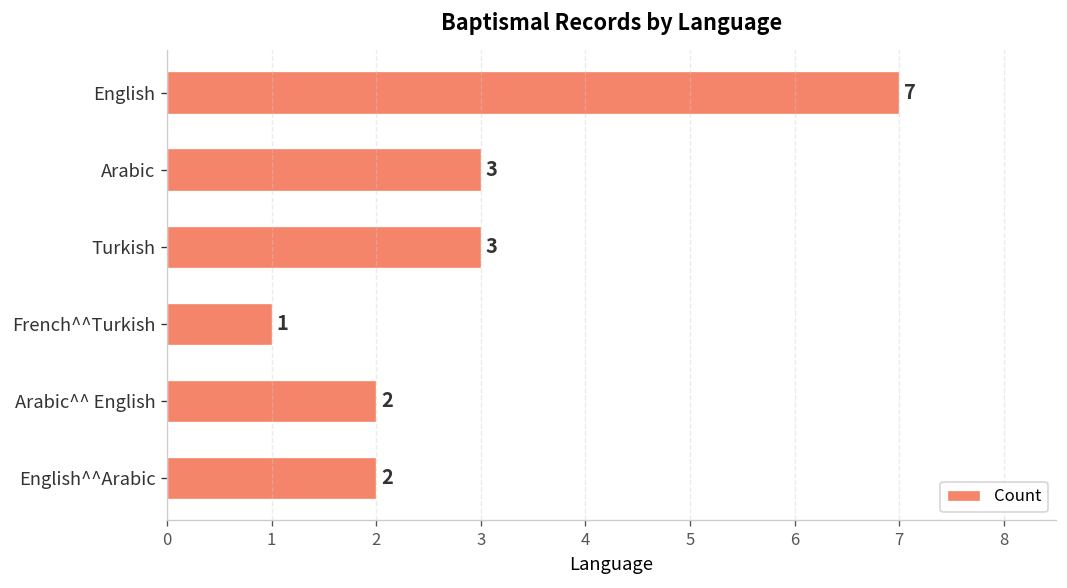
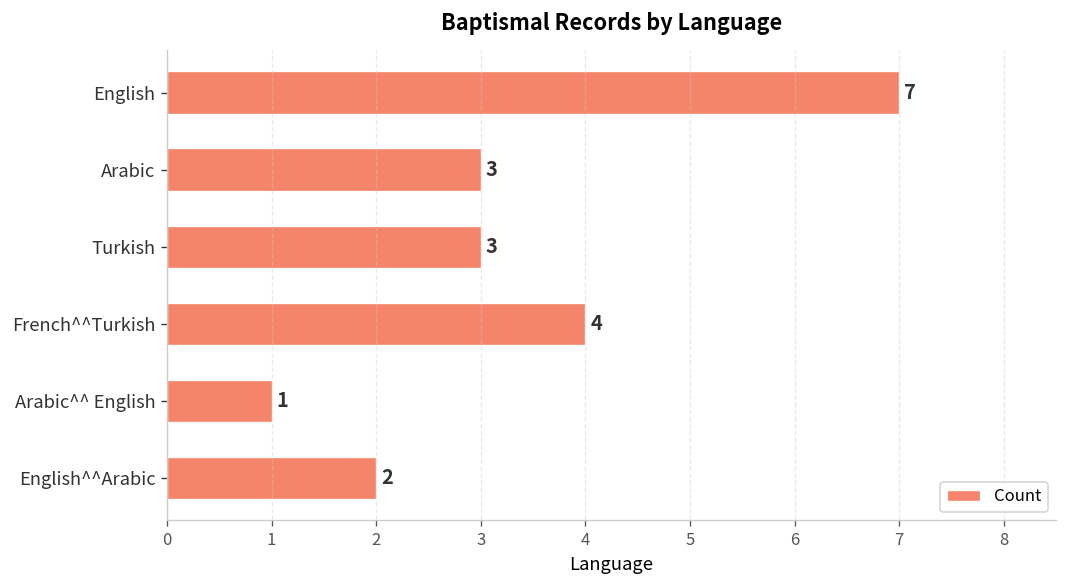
French^^Turkish: 1 -> 4
Arabic^^ English: 2 -> 1
